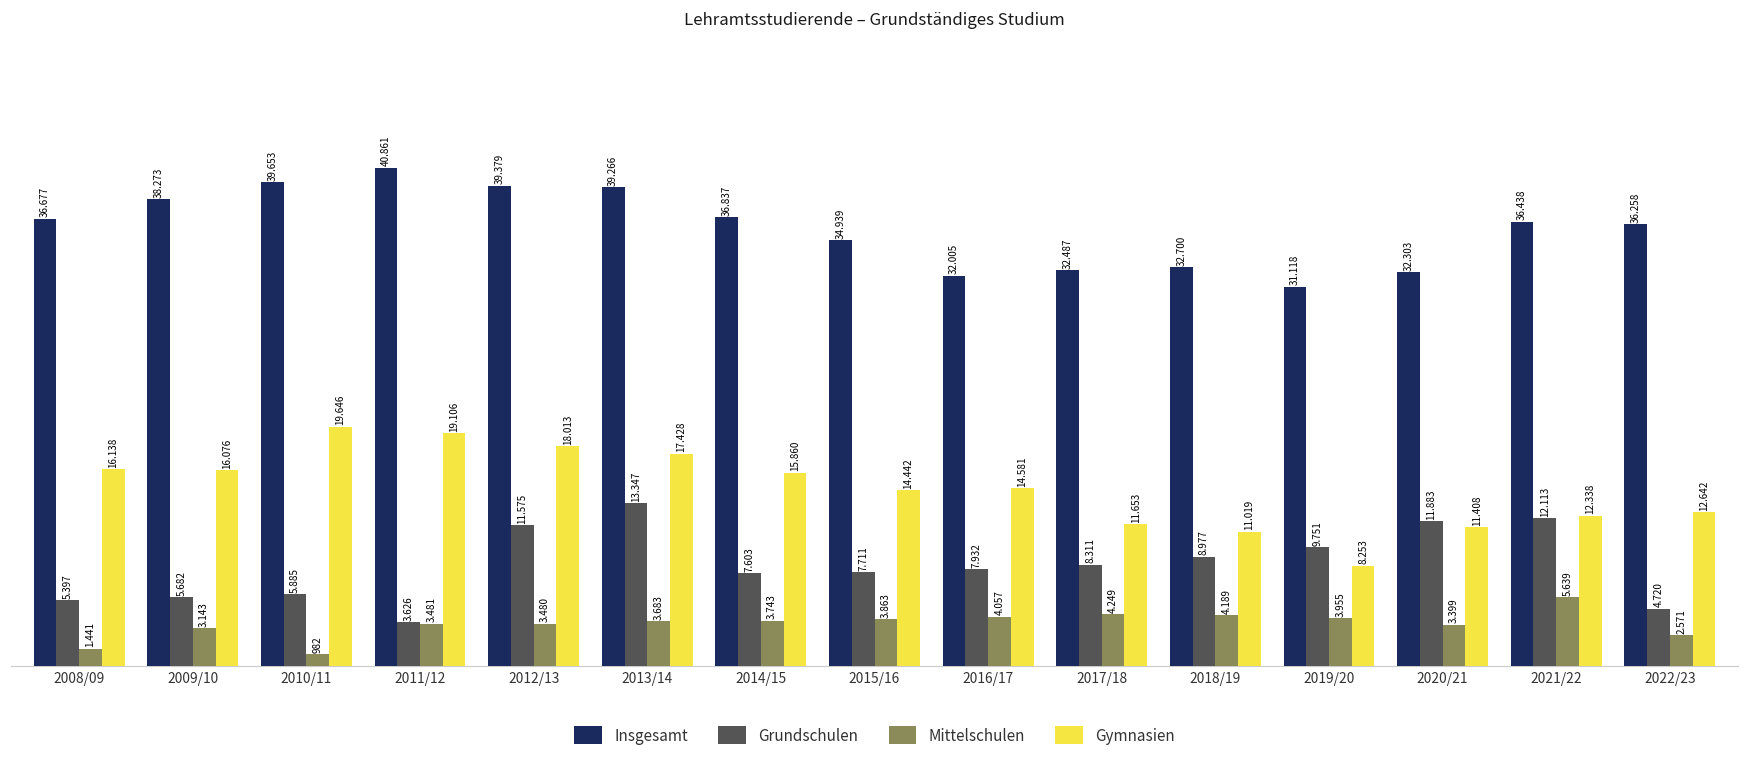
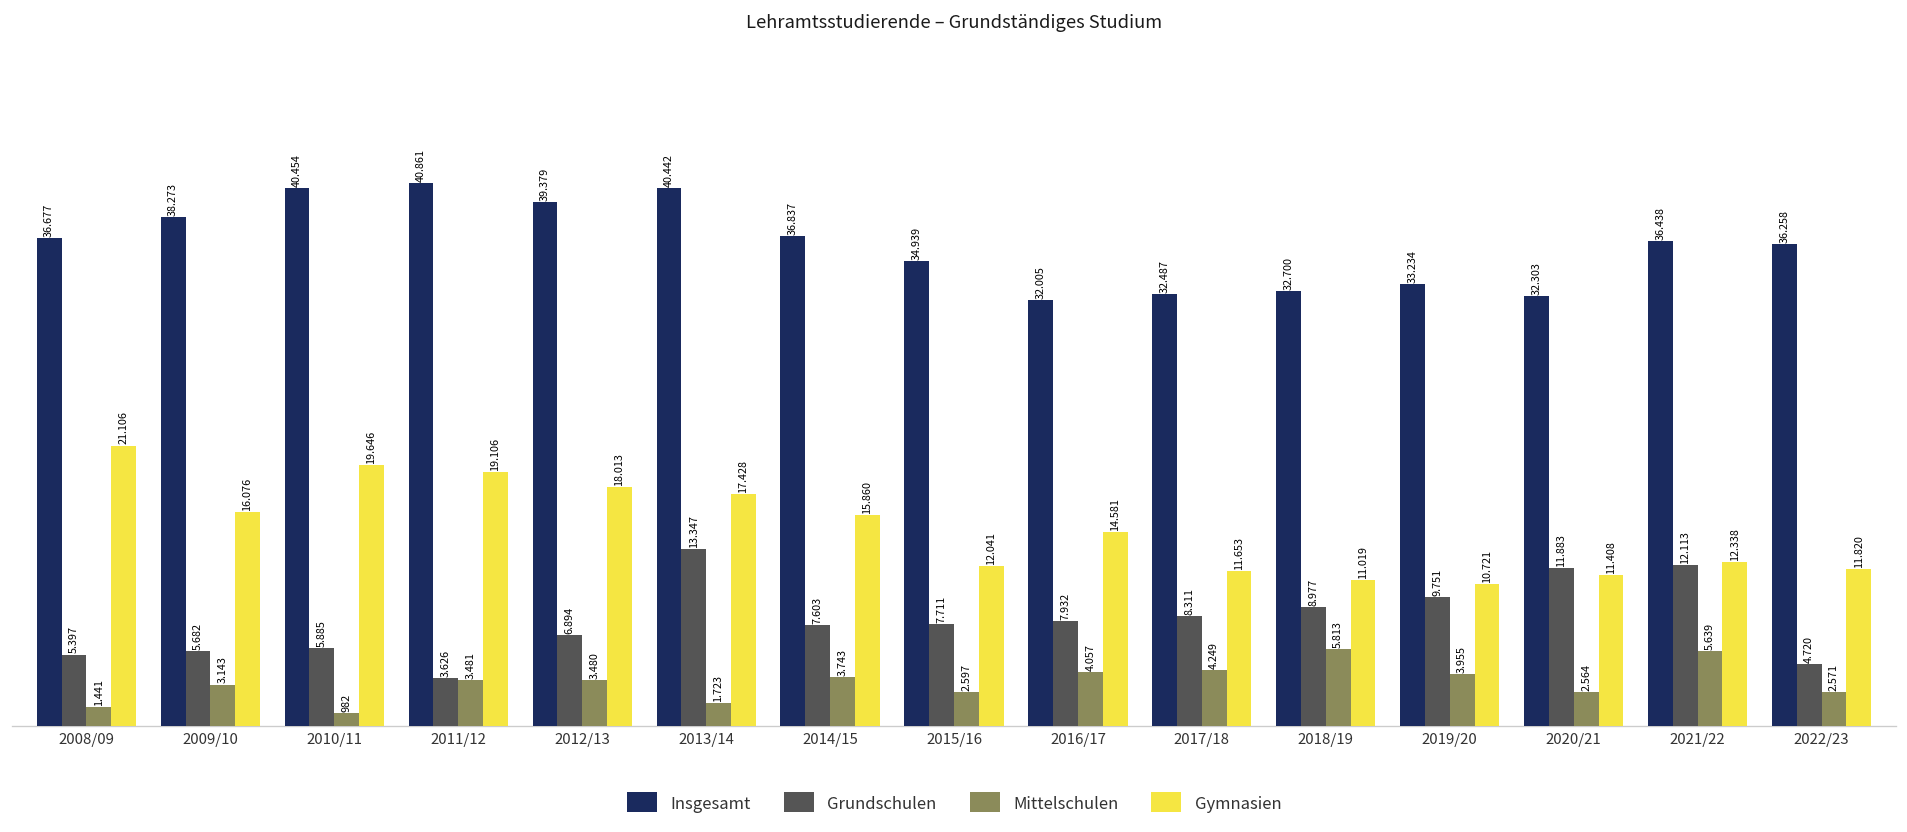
Gymnasien, 2008/09: 16.138 -> 21.106
Insgesamt, 2010/11: 39.653 -> 40.454
Grundschulen, 2012/13: 11.575 -> 6.894
Insgesamt, 2013/14: 39.266 -> 40.442
Mittelschulen, 2013/14: 3.683 -> 1.723
Mittelschulen, 2015/16: 3.863 -> 2.597
Gymnasien, 2015/16: 14.442 -> 12.041
Mittelschulen, 2018/19: 4.189 -> 5.813
Insgesamt, 2019/20: 31.118 -> 33.234
Gymnasien, 2019/20: 8.253 -> 10.721
Mittelschulen, 2020/21: 3.399 -> 2.564
Gymnasien, 2022/23: 12.642 -> 11.820
